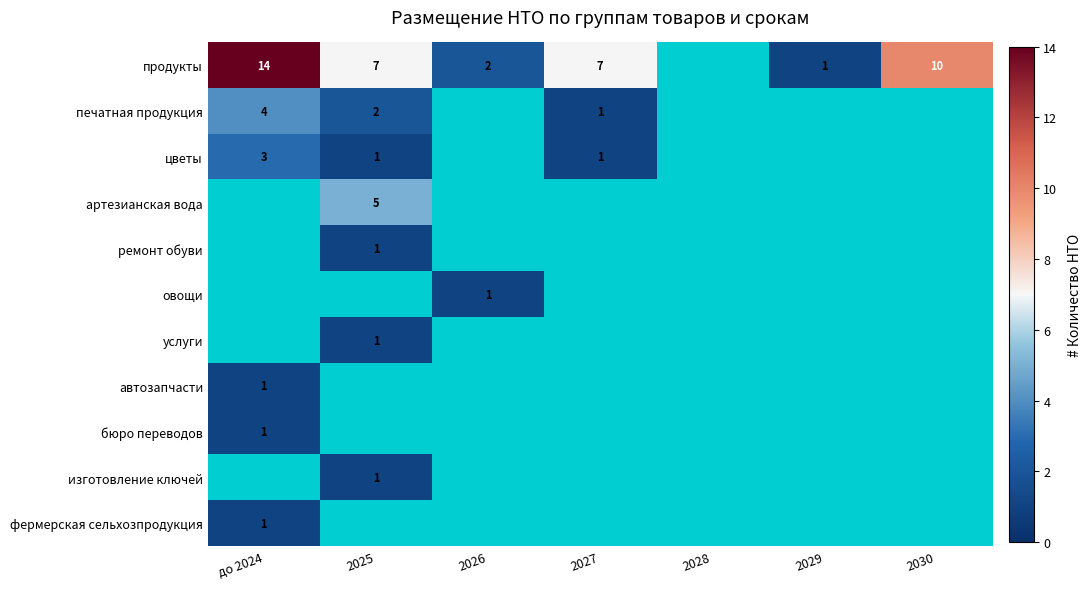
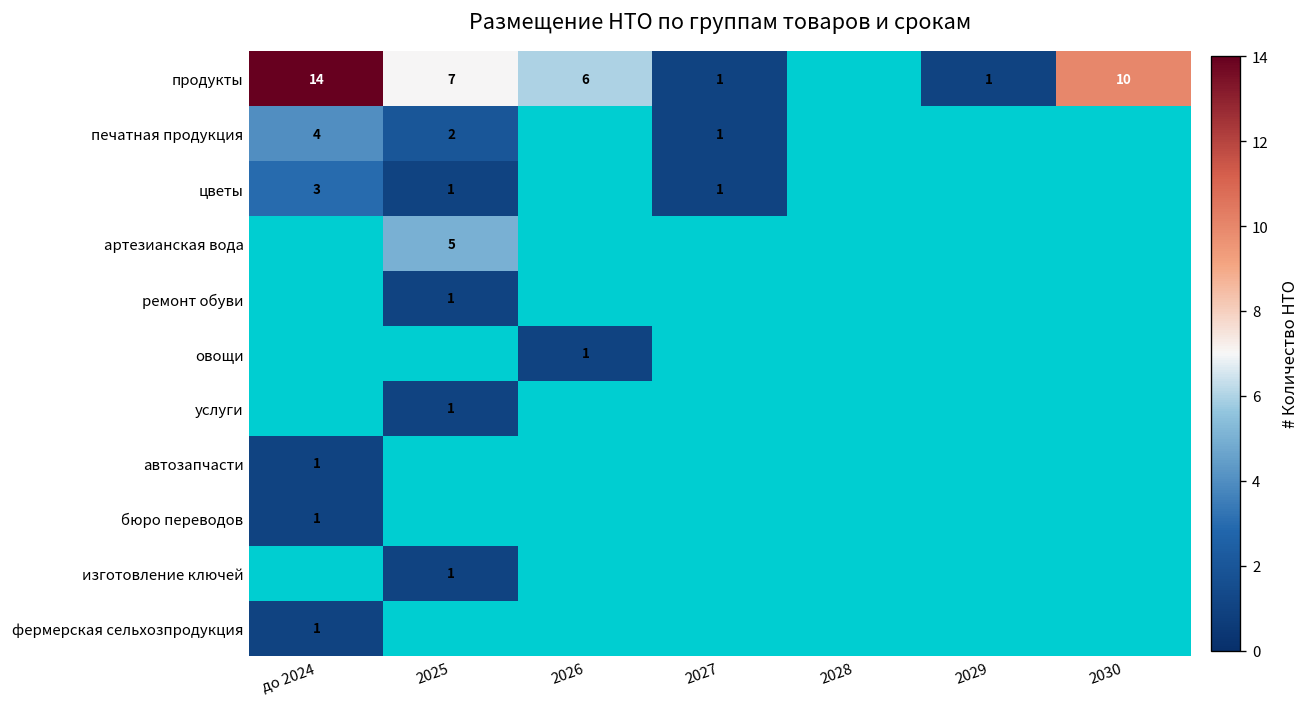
продукты, 2026: 2 -> 6
продукты, 2027: 7 -> 1
